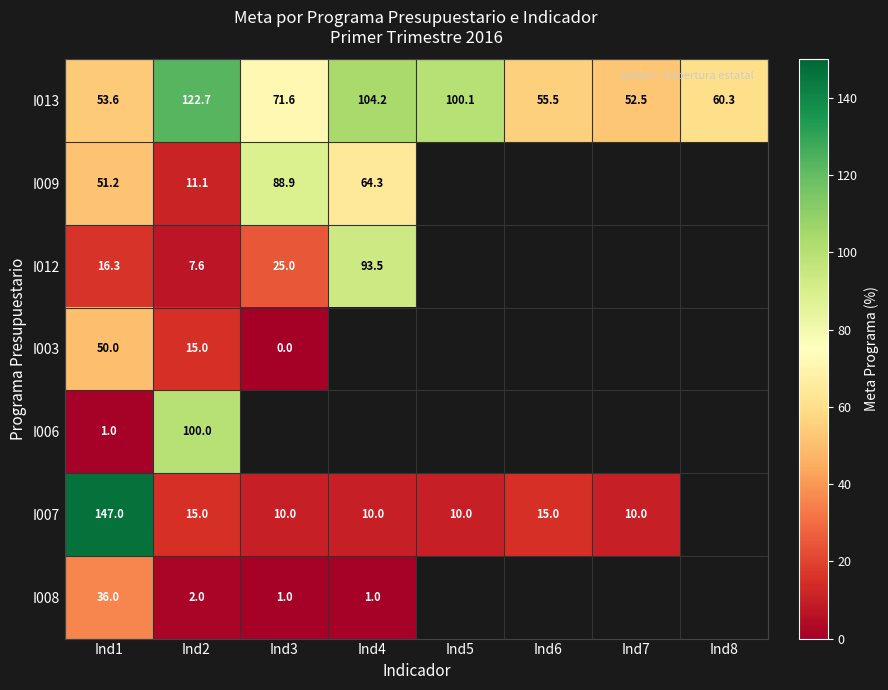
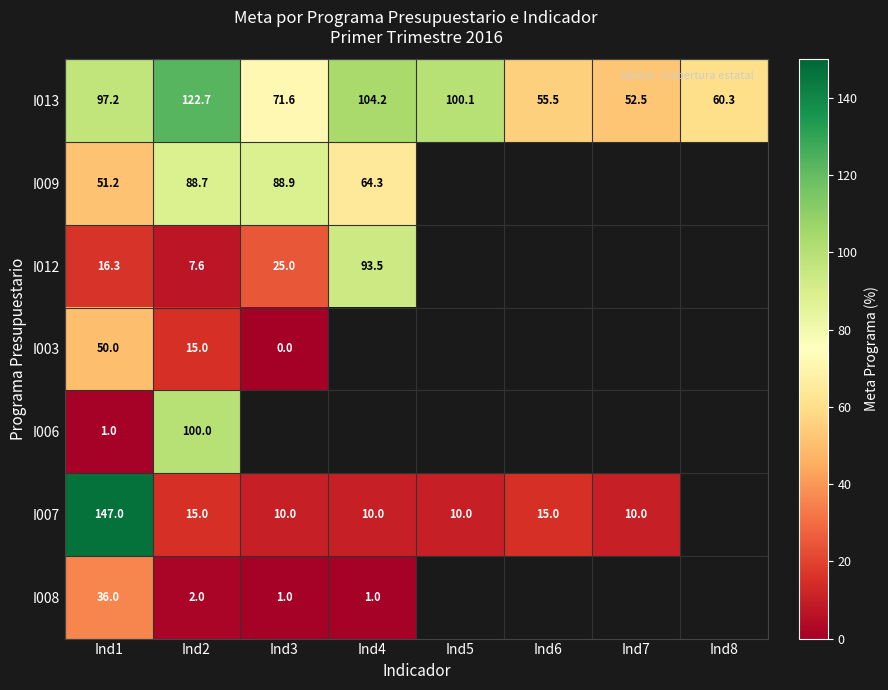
I013, Ind1: 53.6 -> 97.2
I009, Ind2: 11.1 -> 88.7
